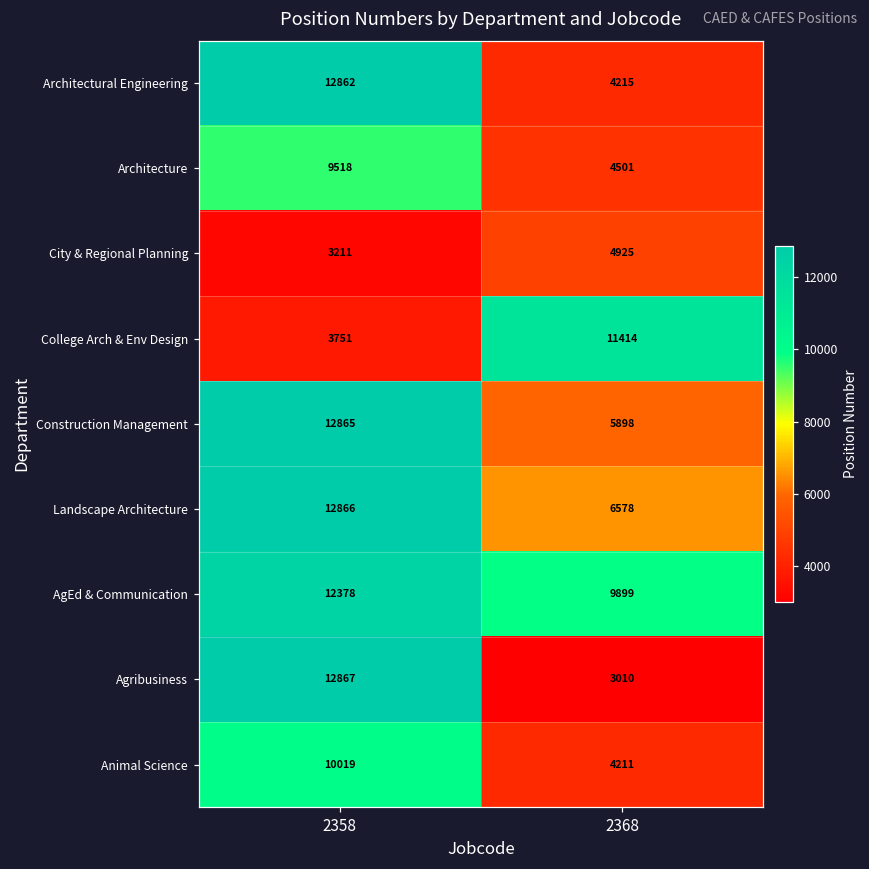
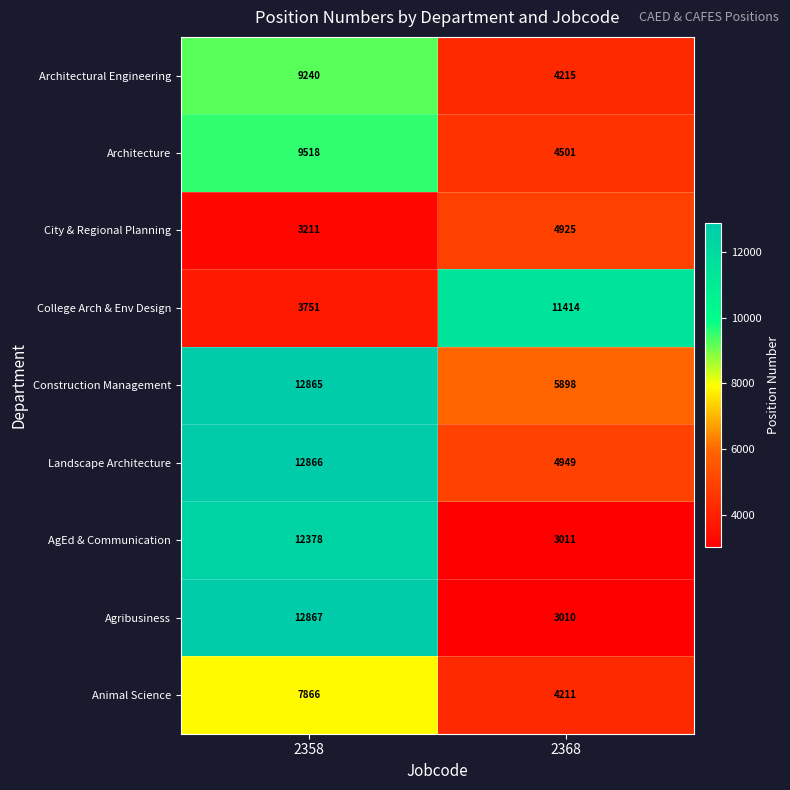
Architectural Engineering, 2358: 12862 -> 9240
Landscape Architecture, 2368: 6578 -> 4949
AgEd & Communication, 2368: 9899 -> 3011
Animal Science, 2358: 10019 -> 7866
